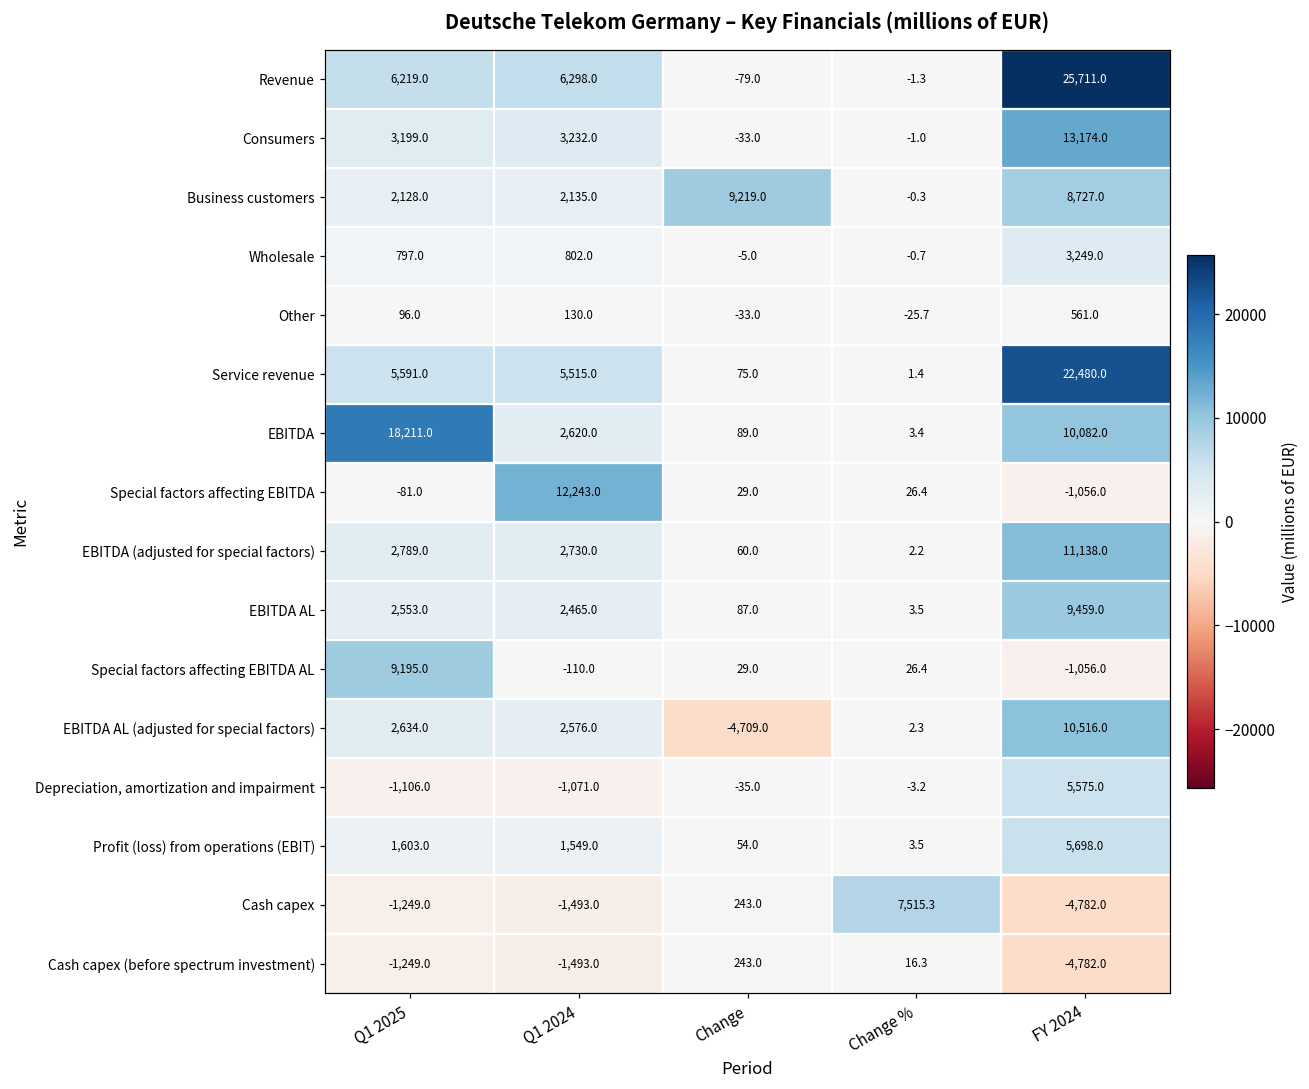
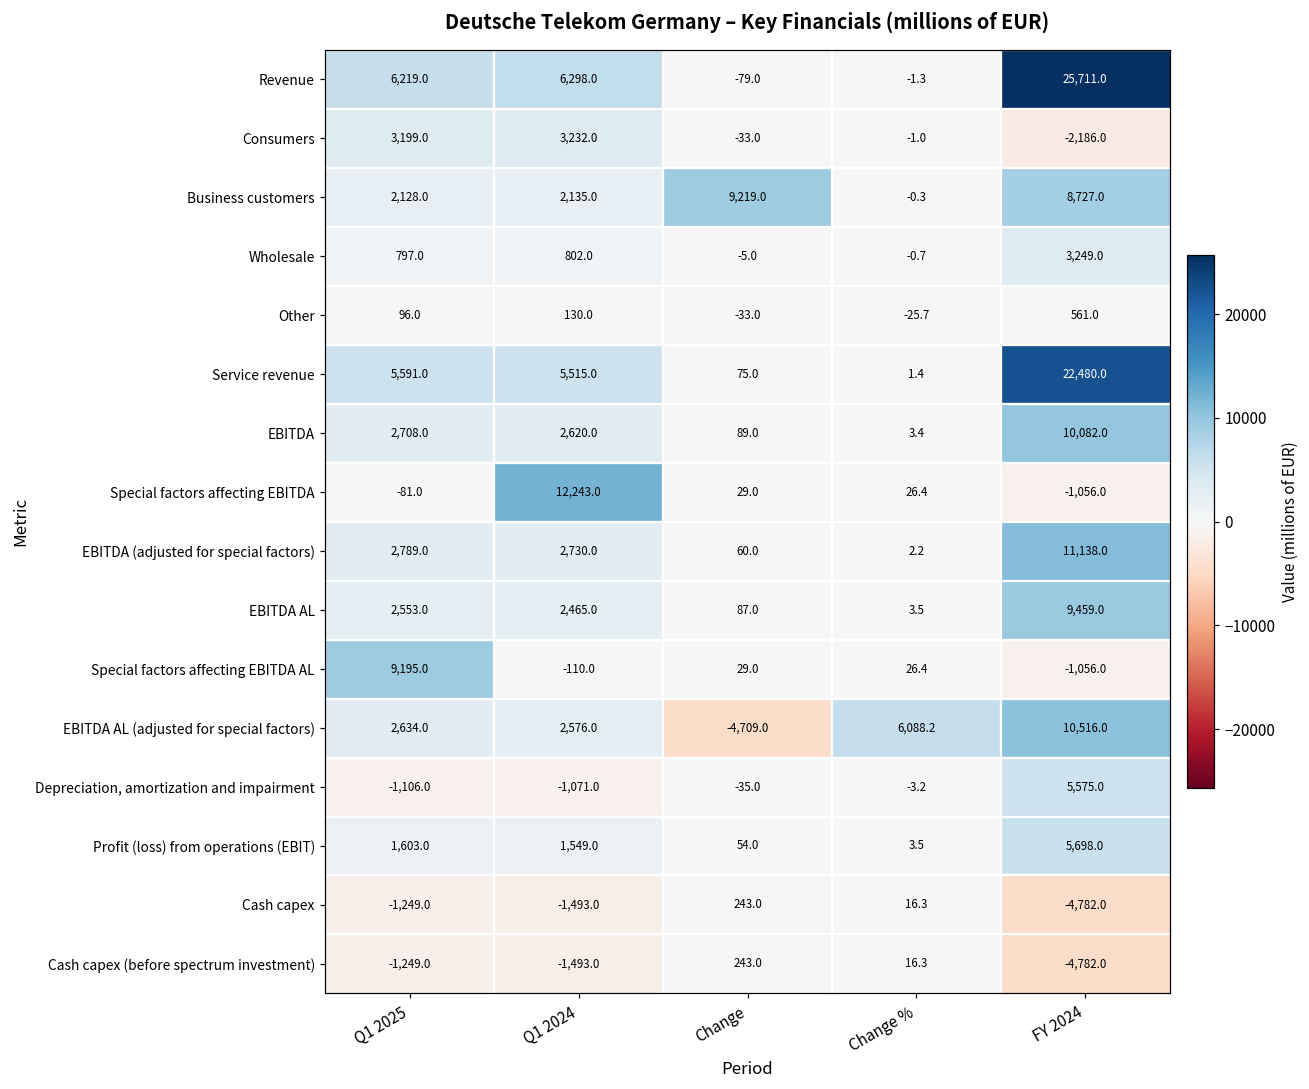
Consumers, FY 2024: 13,174.0 -> -2,186.0
EBITDA, Q1 2025: 18,211.0 -> 2,708.0
EBITDA AL (adjusted for special factors), Change %: 2.3 -> 6,088.2
Cash capex, Change %: 7,515.3 -> 16.3
